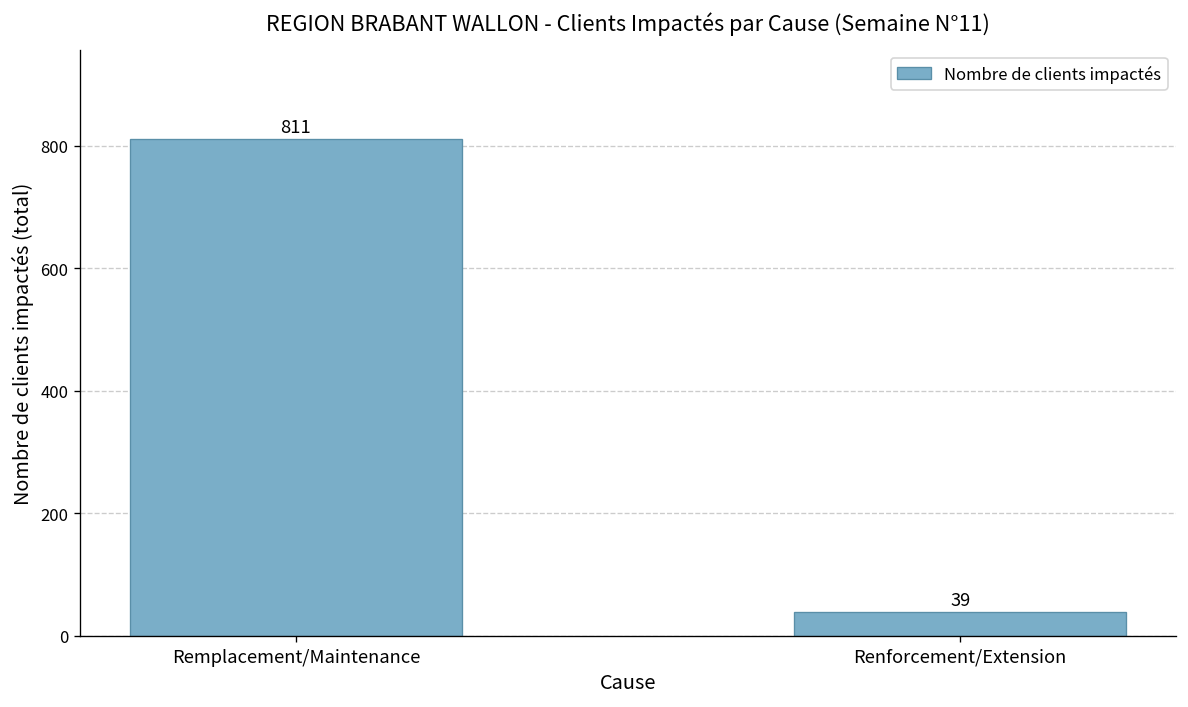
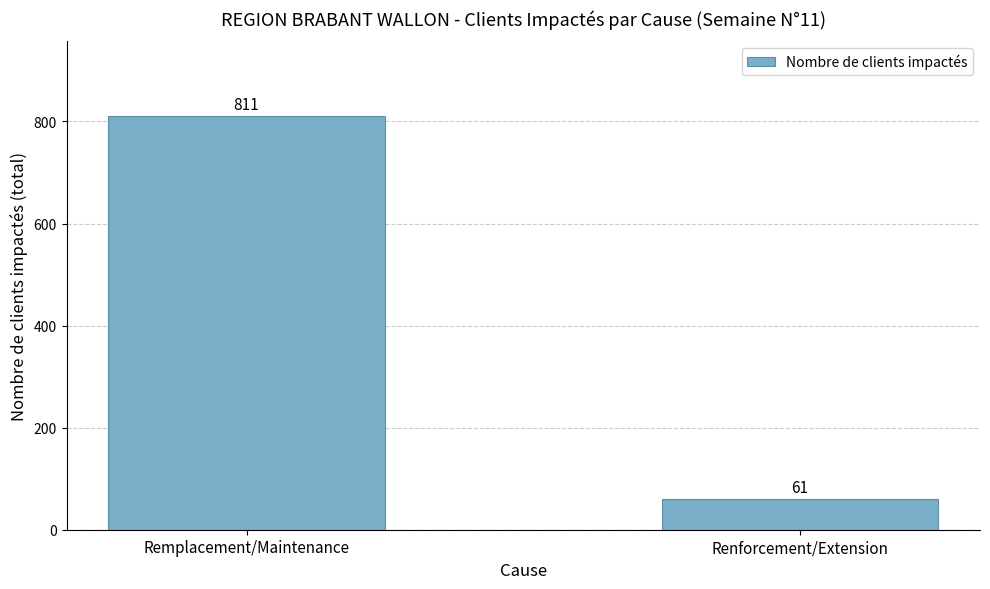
Renforcement/Extension: 39 -> 61
